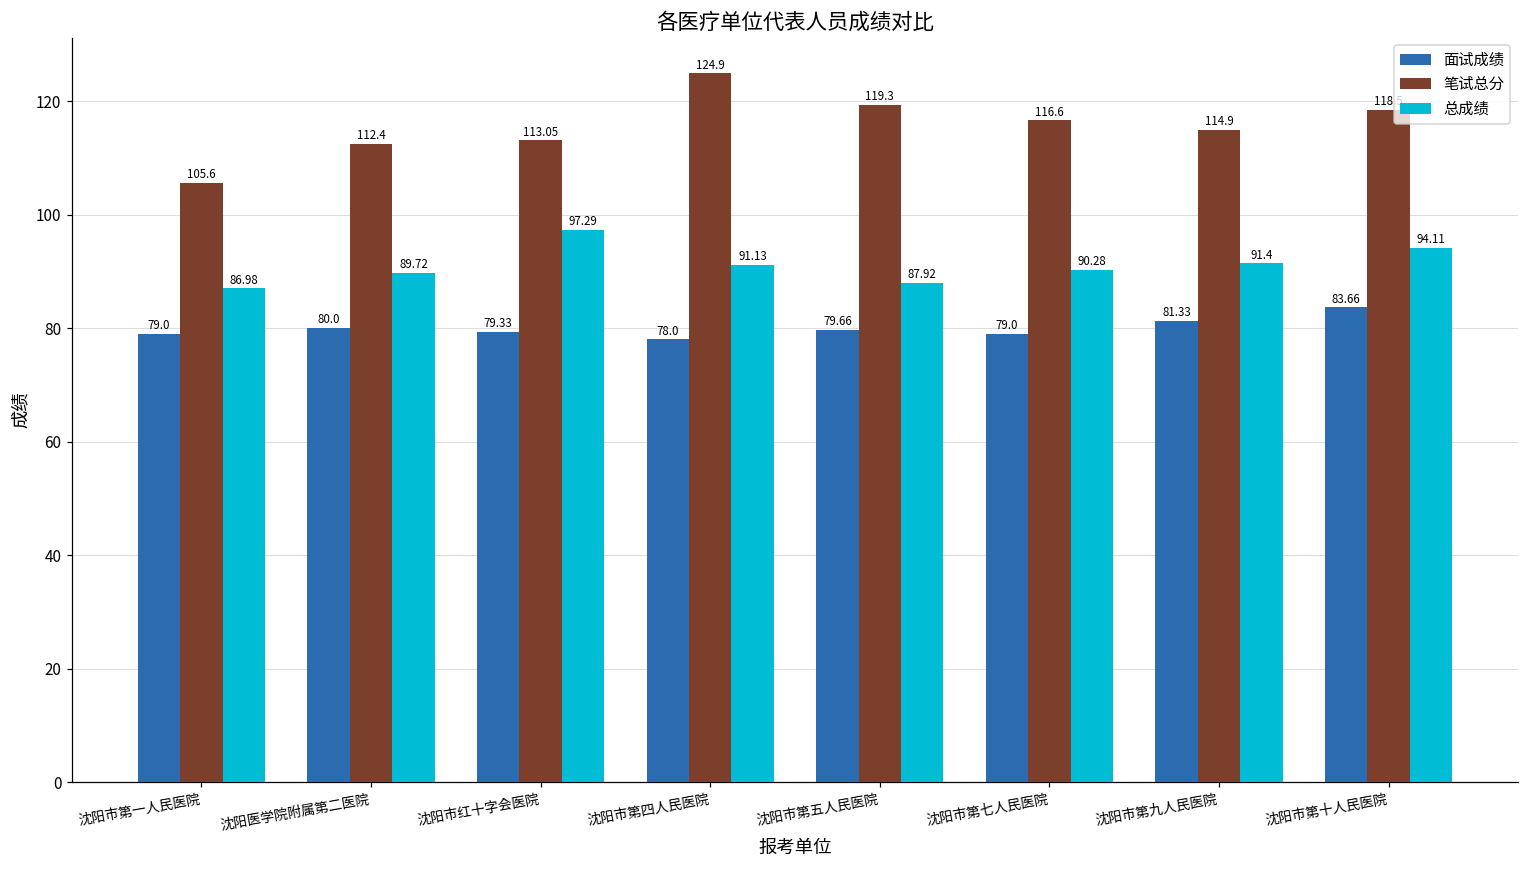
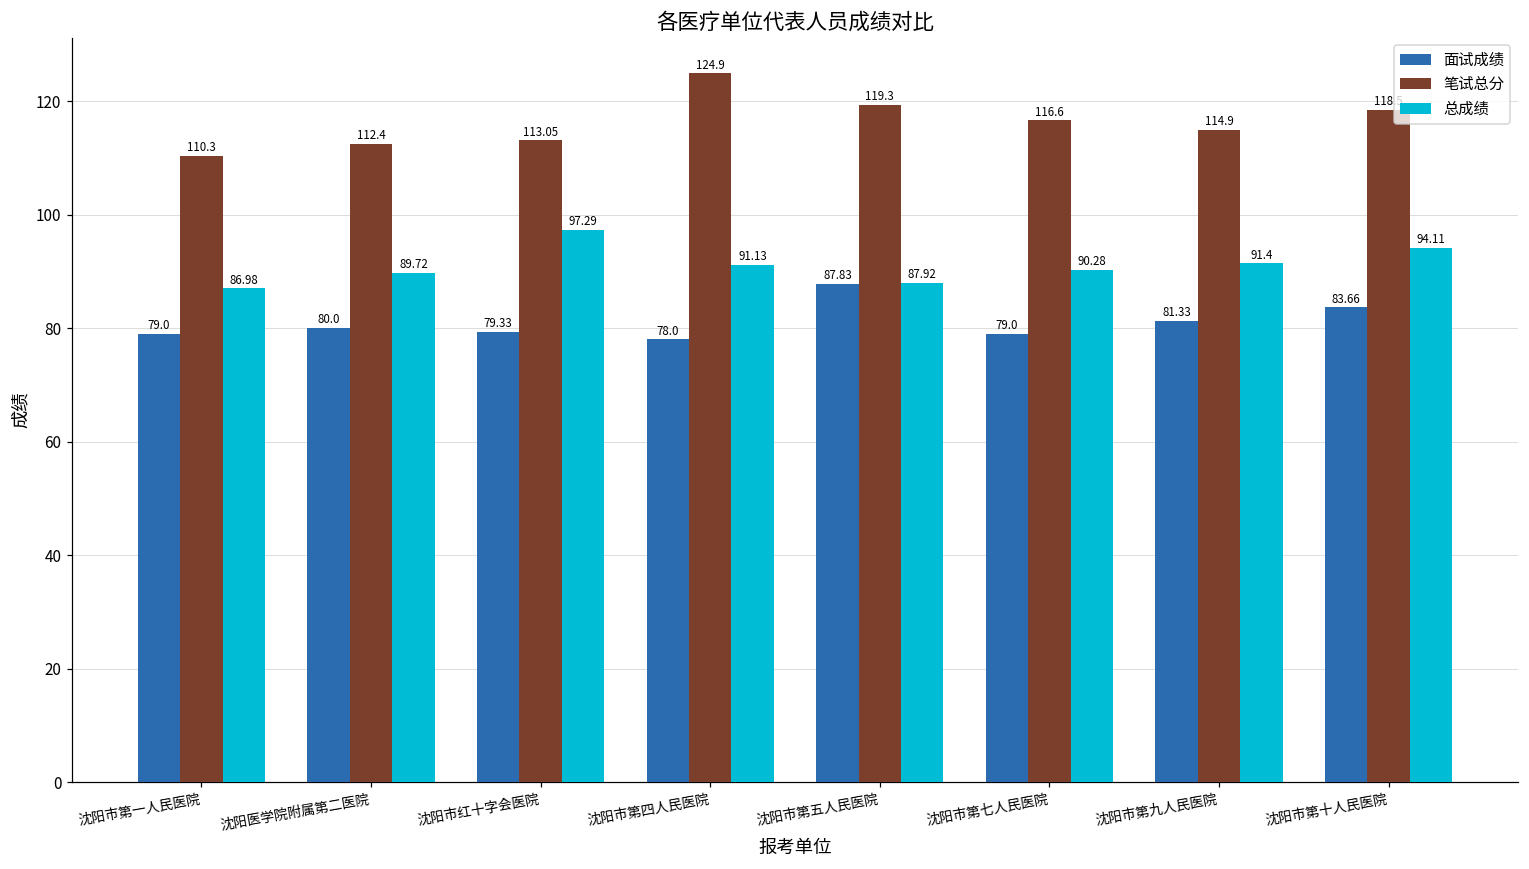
笔试总分, 沈阳市第一人民医院: 105.6 -> 110.3
面试成绩, 沈阳市第五人民医院: 79.66 -> 87.83
